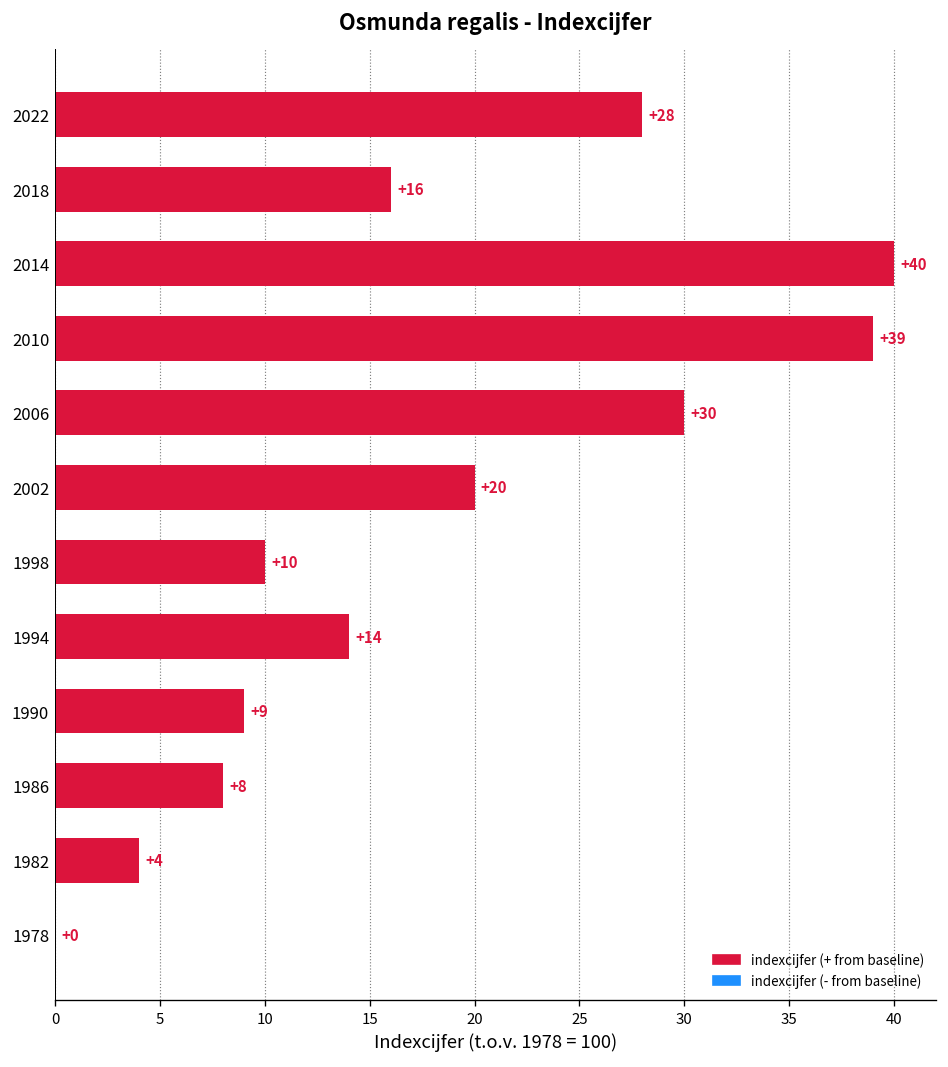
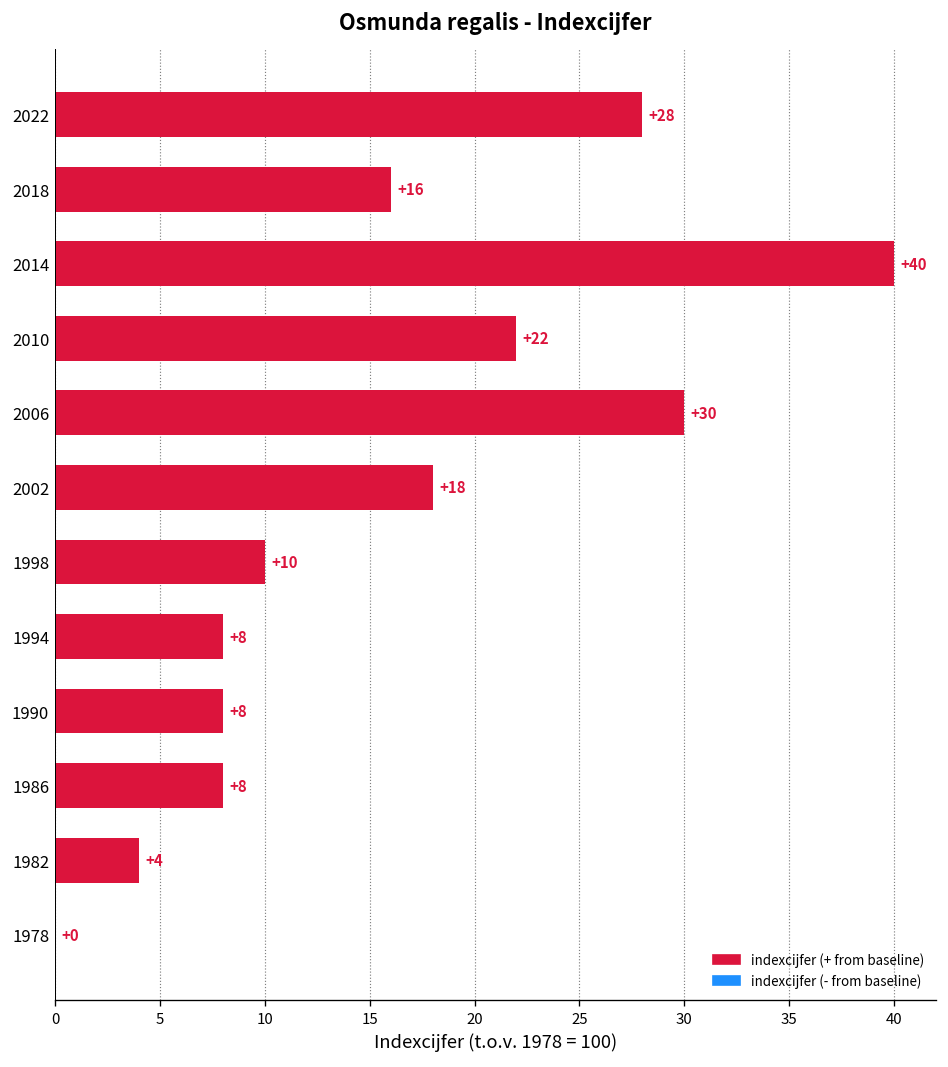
2010: +39 -> +22
2002: +20 -> +18
1994: +14 -> +8
1990: +9 -> +8
